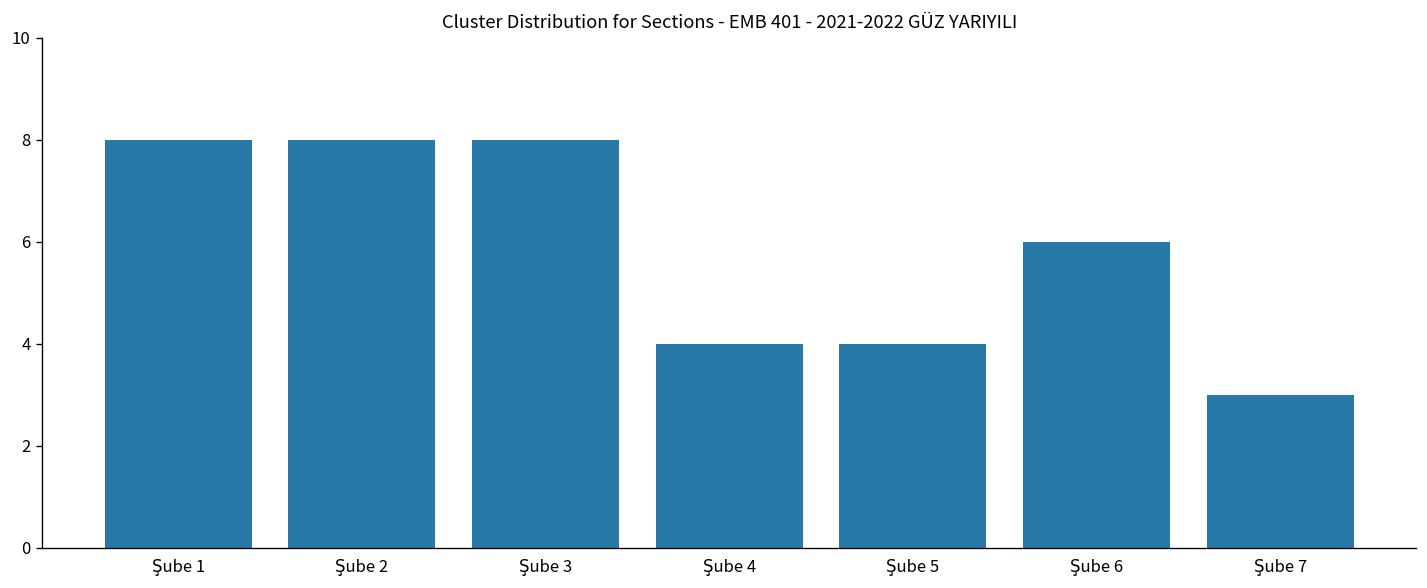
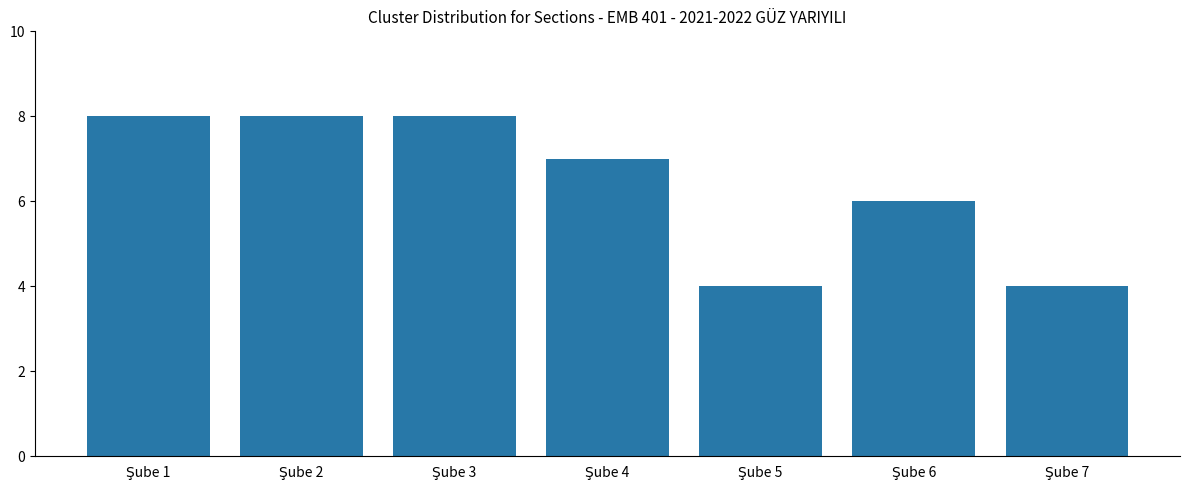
Şube 4: 4 -> 7
Şube 7: 3 -> 4
